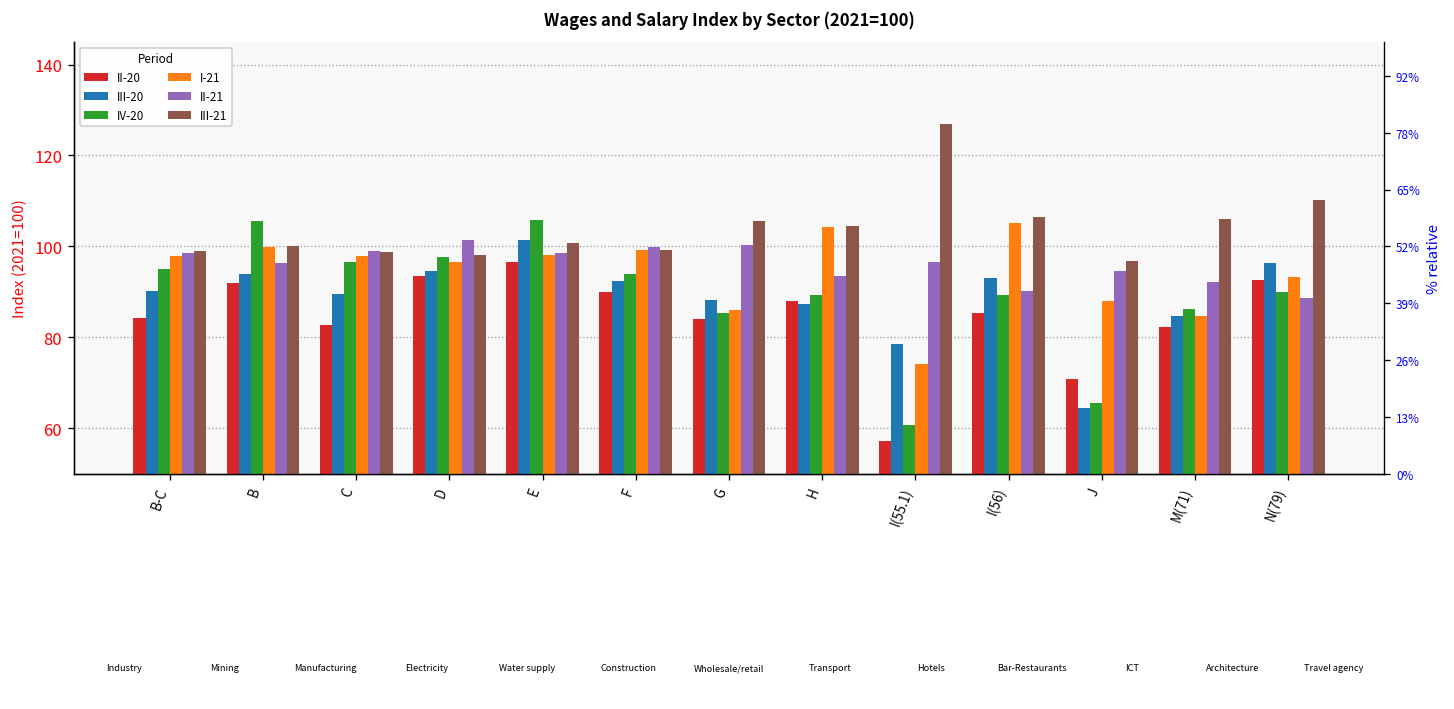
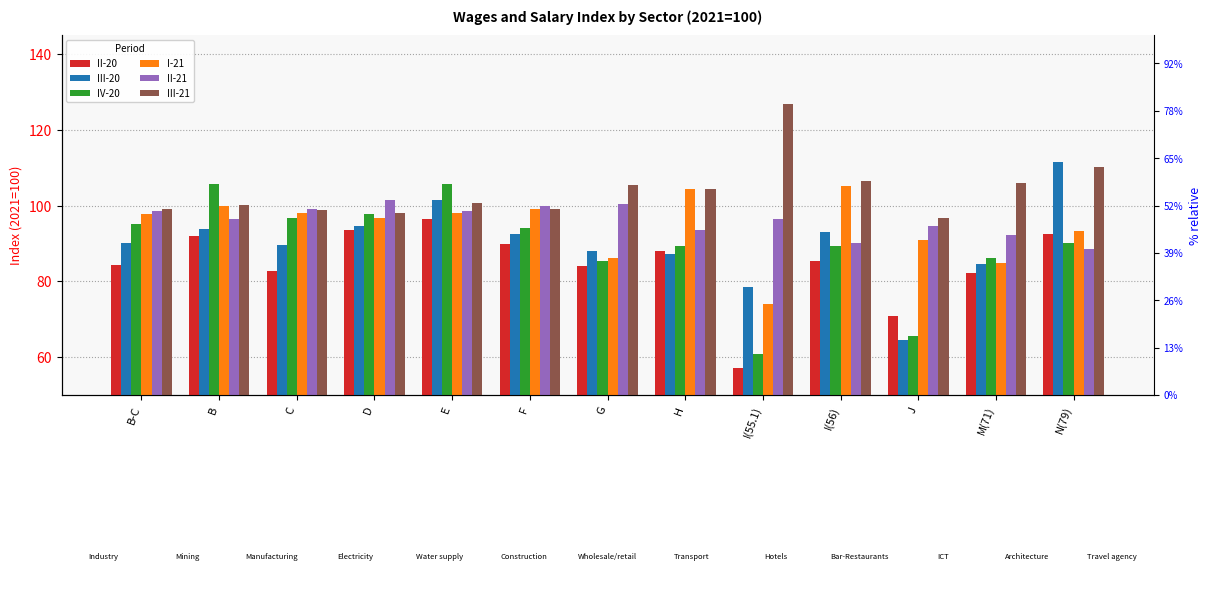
I-21, J: 88 -> 91
III-20, N(79): 96 -> 112
